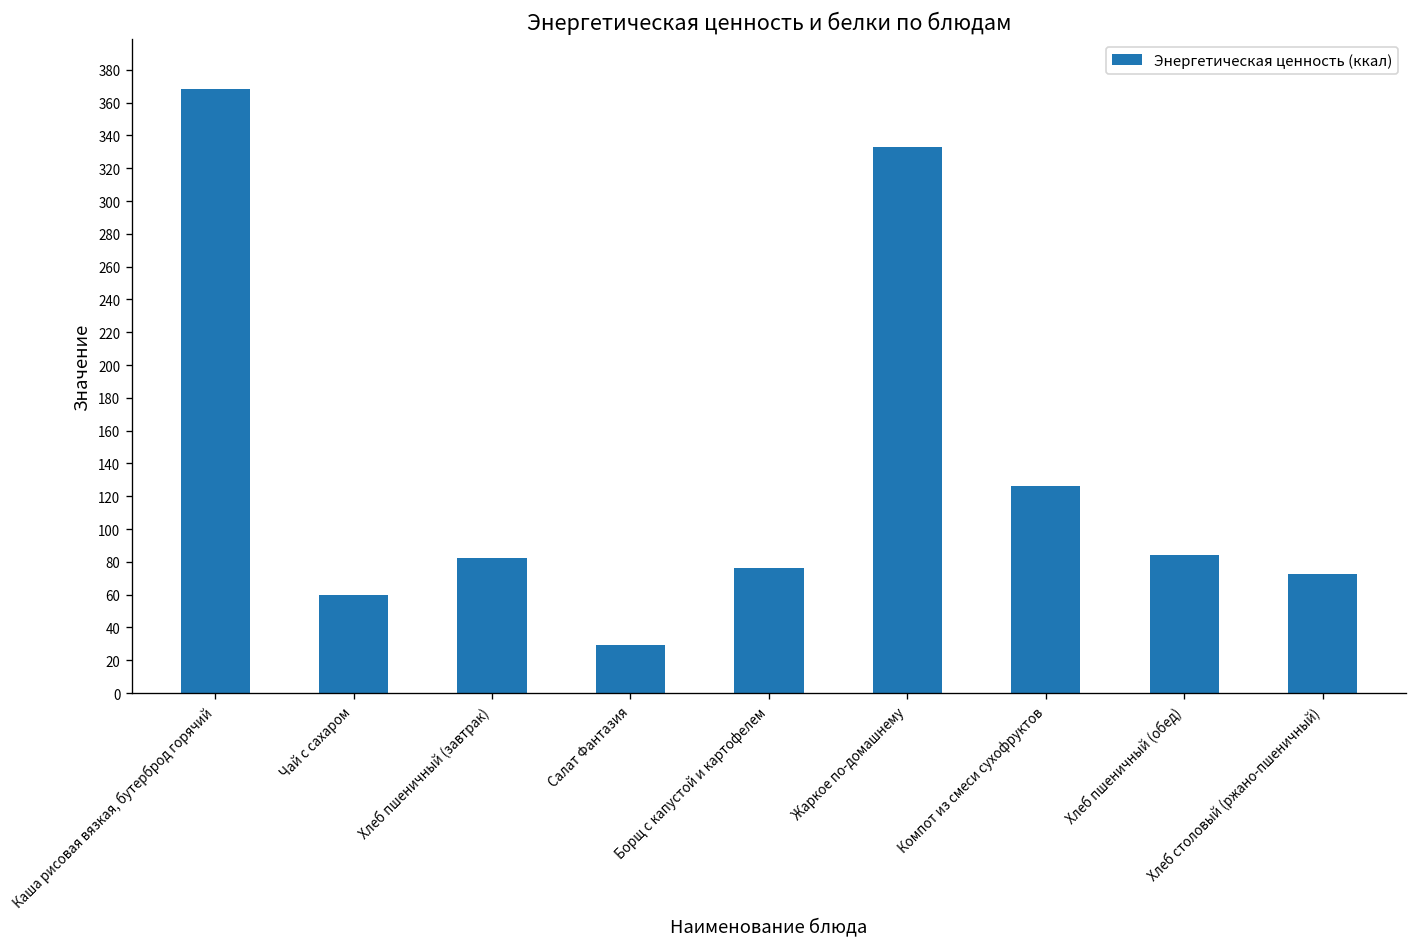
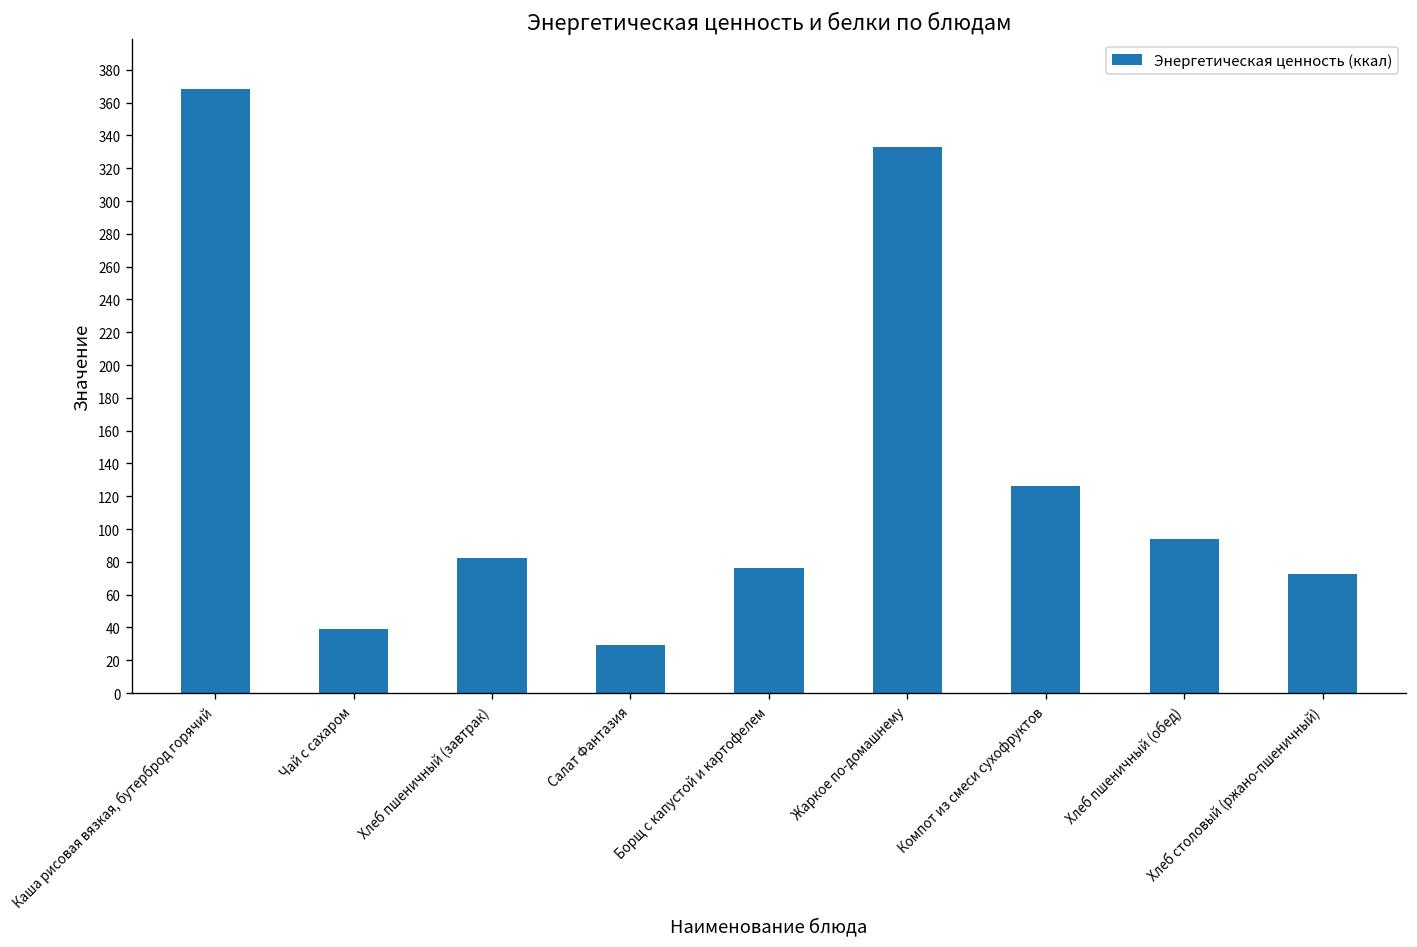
Чай с сахаром: 60 -> 39
Хлеб пшеничный (обед): 84 -> 94
